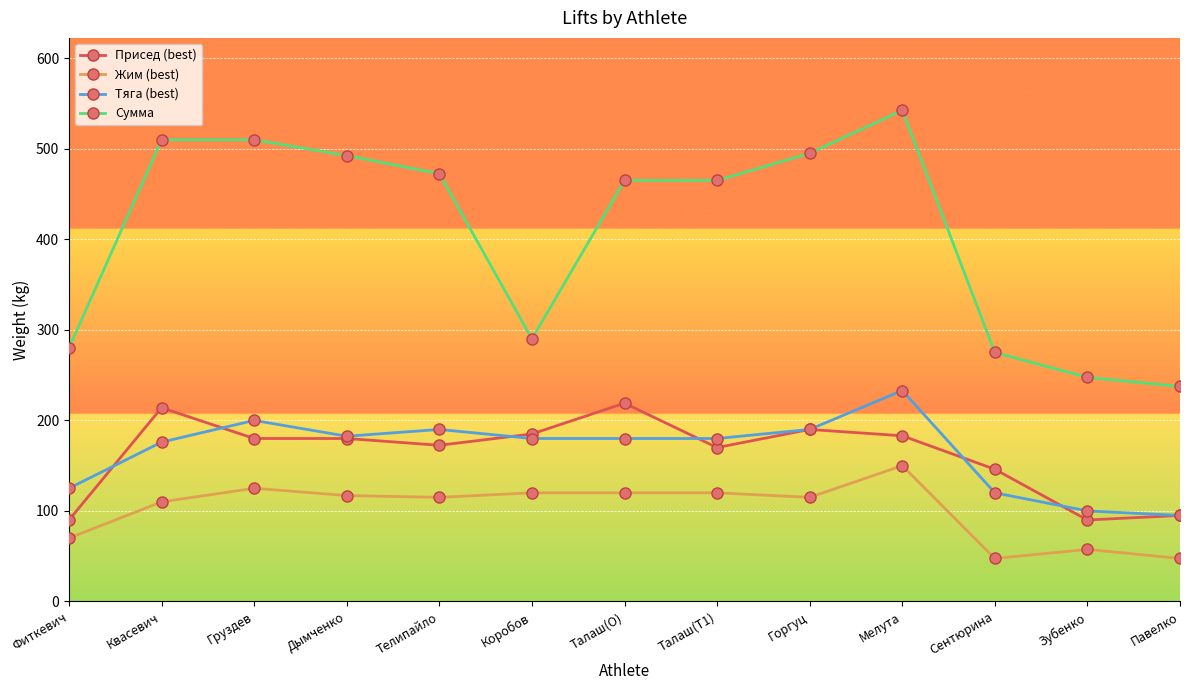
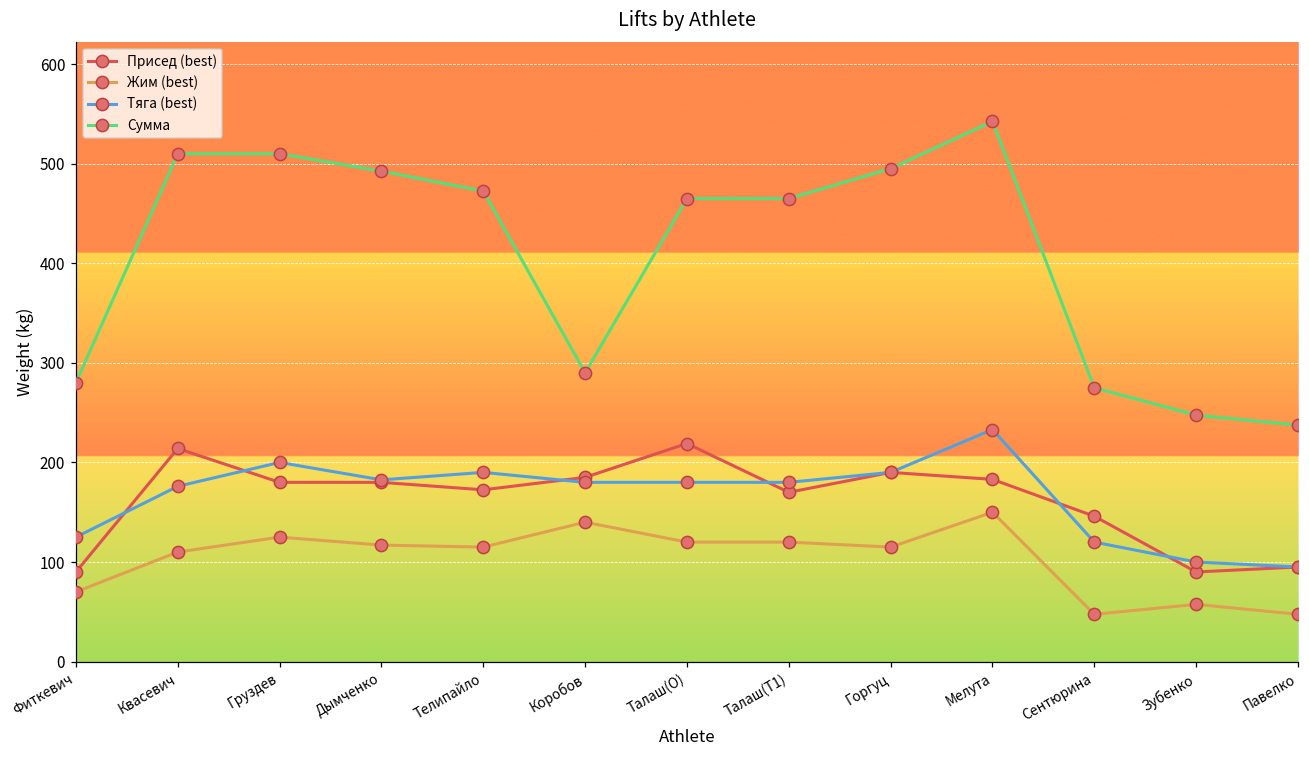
Жим (best), Коробов: 120 -> 140
